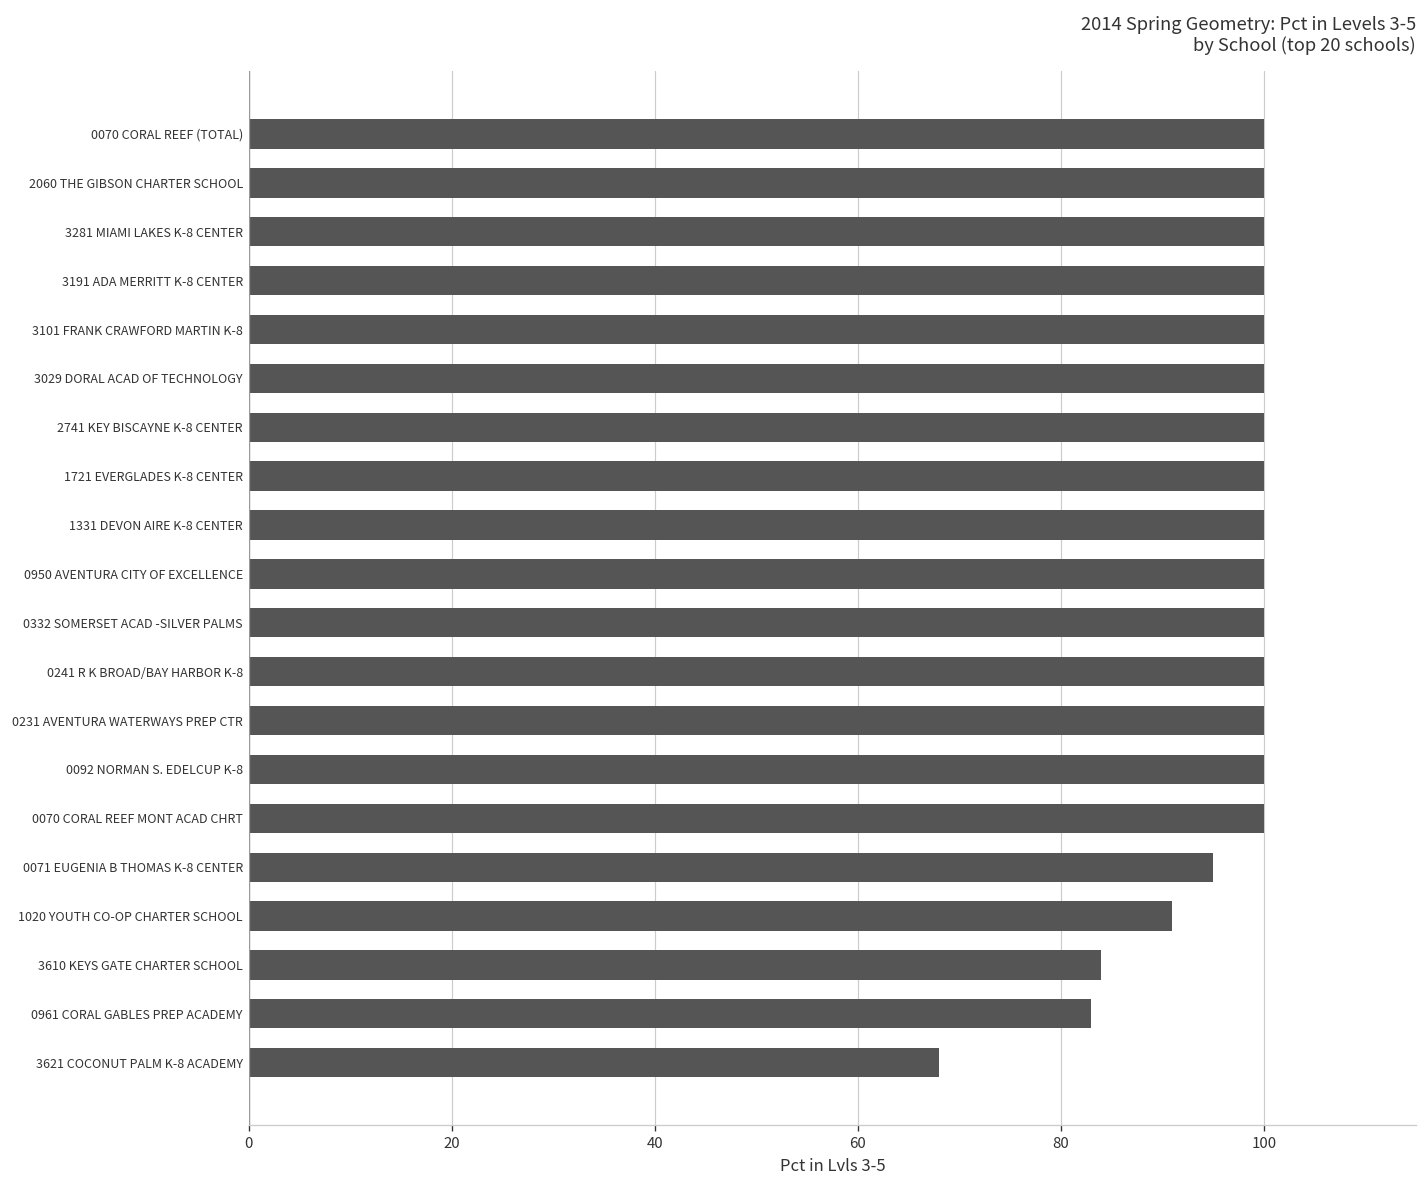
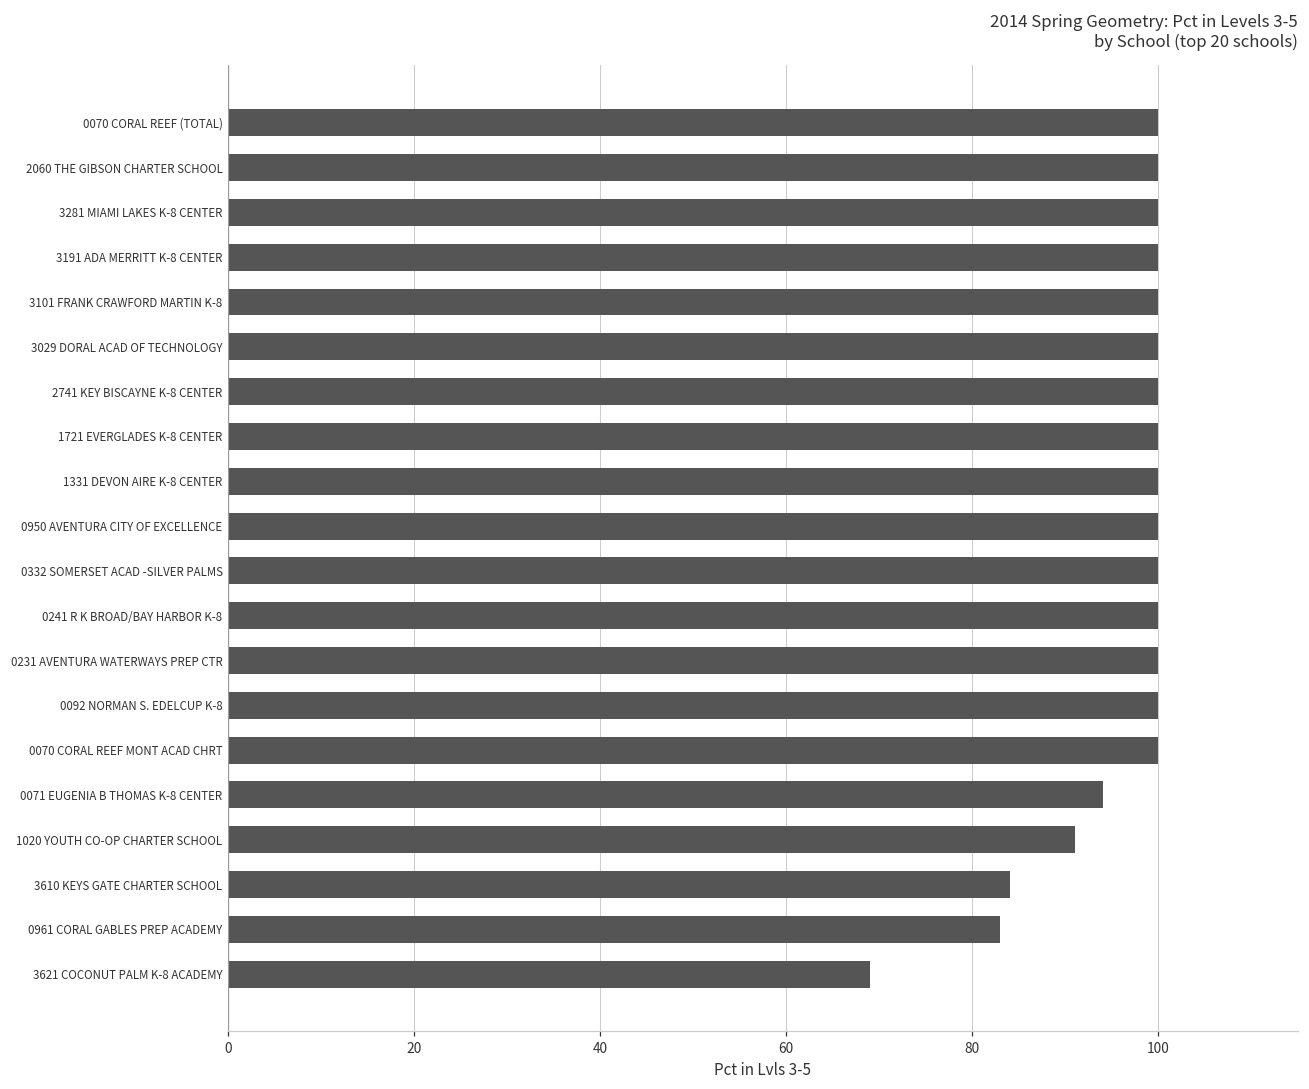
0071 EUGENIA B THOMAS K-8 CENTER: 95 -> 94
3621 COCONUT PALM K-8 ACADEMY: 68 -> 69
